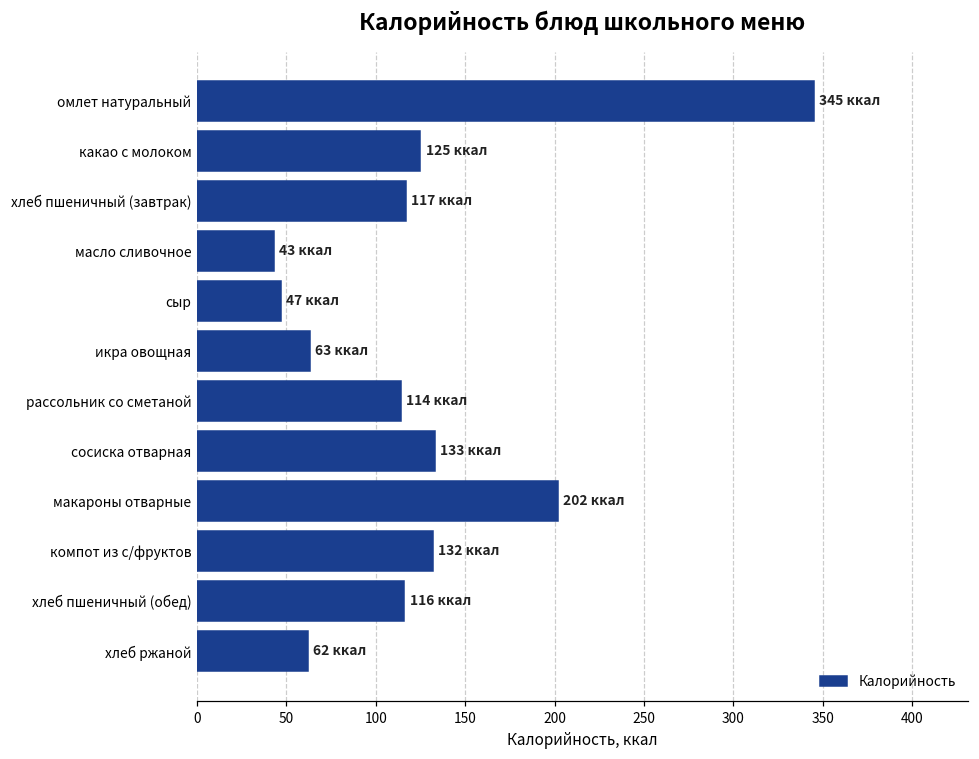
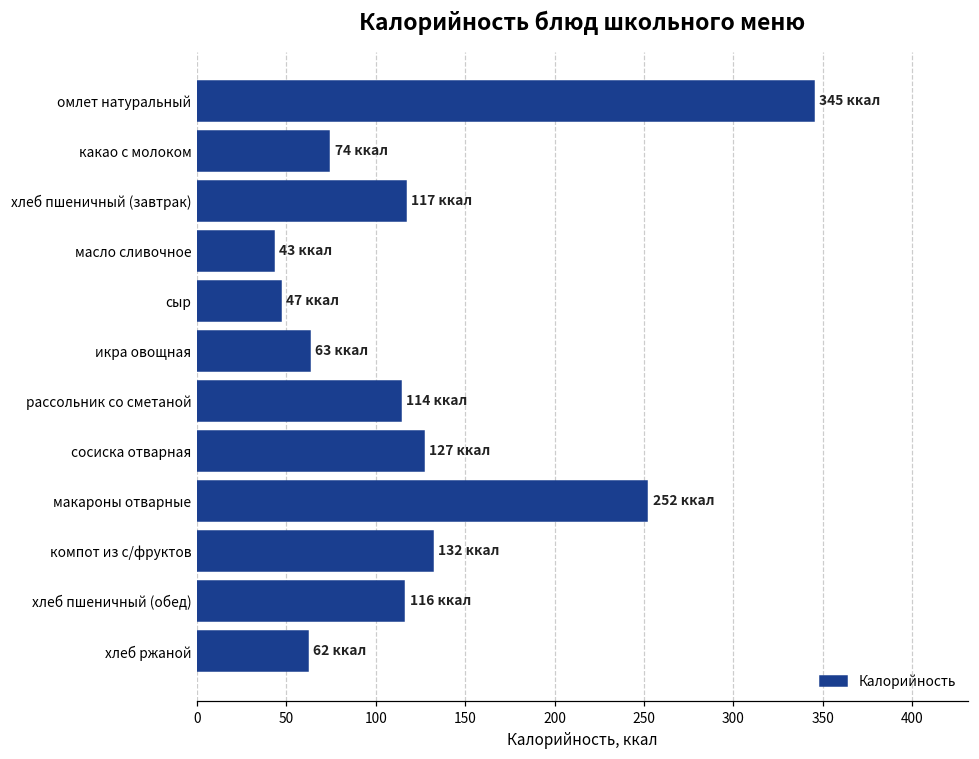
какао с молоком: 125 -> 74
сосиска отварная: 133 -> 127
макароны отварные: 202 -> 252
